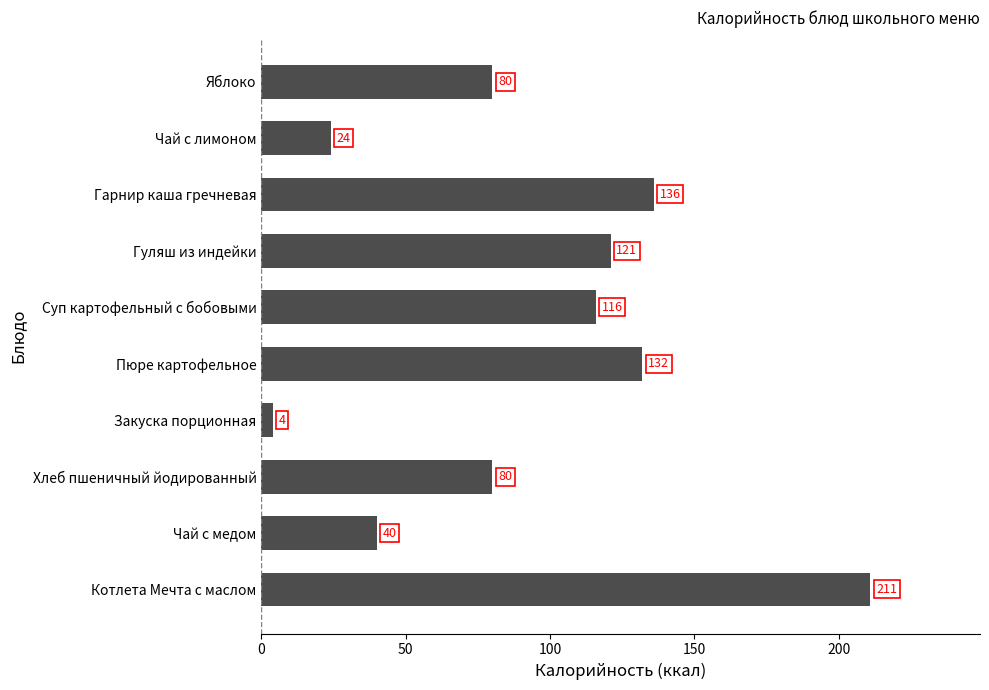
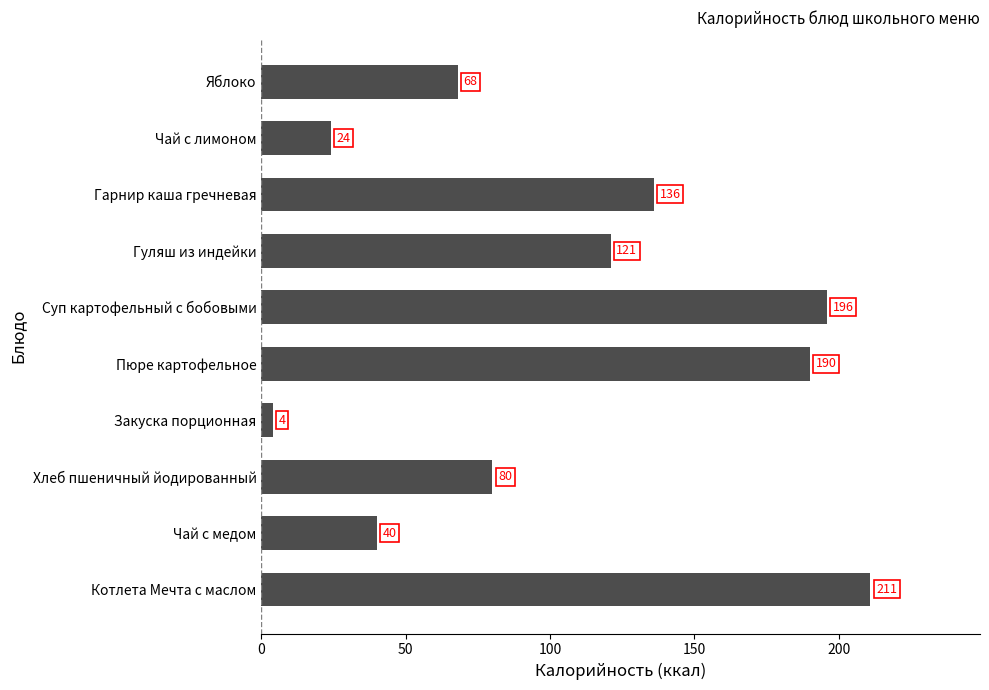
Яблоко: 80 -> 68
Суп картофельный с бобовыми: 116 -> 196
Пюре картофельное: 132 -> 190
